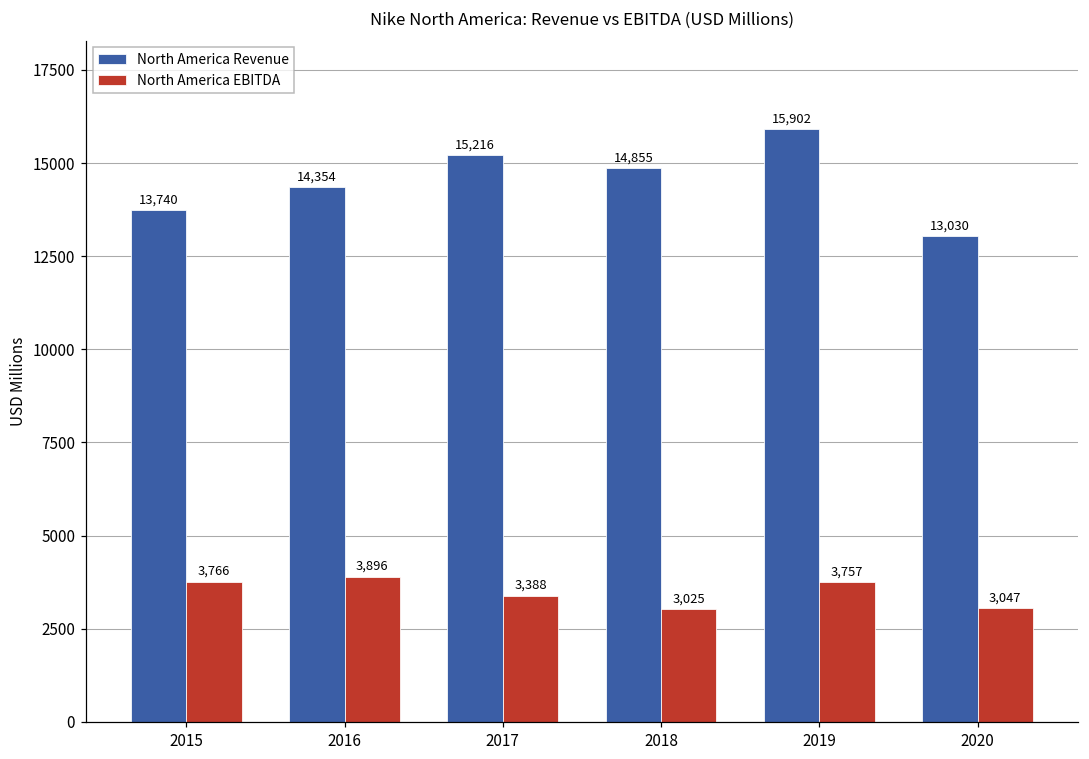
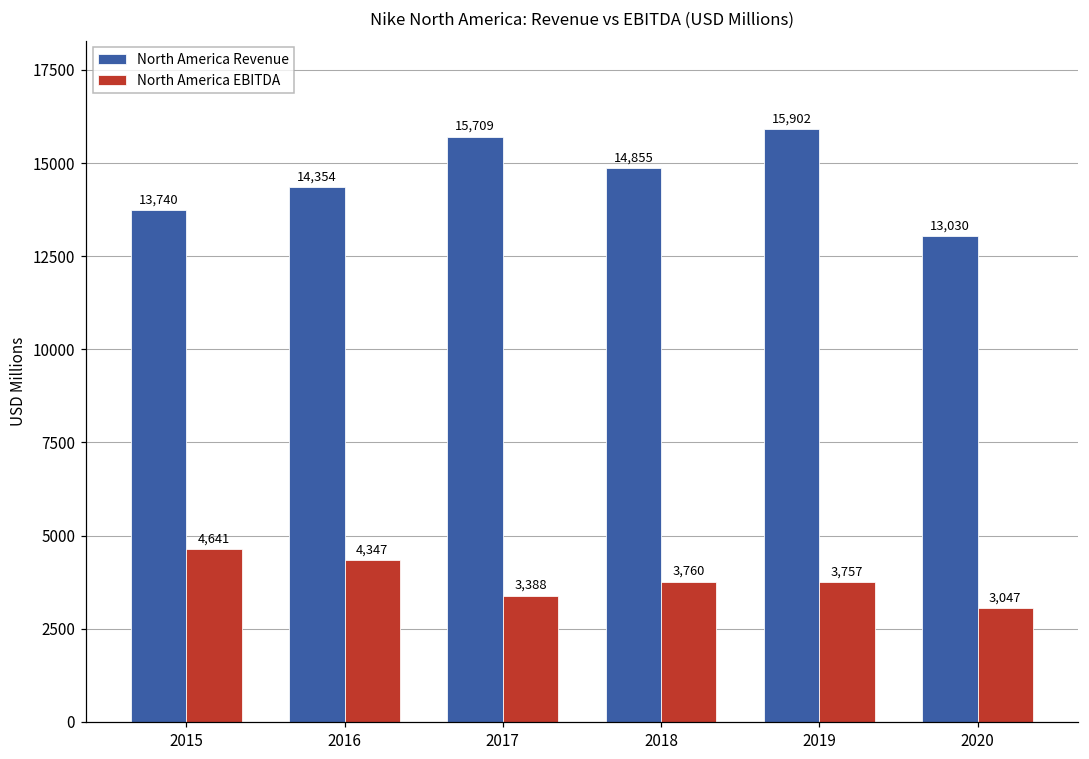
North America EBITDA, 2015: 3,766 -> 4,641
North America EBITDA, 2016: 3,896 -> 4,347
North America Revenue, 2017: 15,216 -> 15,709
North America EBITDA, 2018: 3,025 -> 3,760
